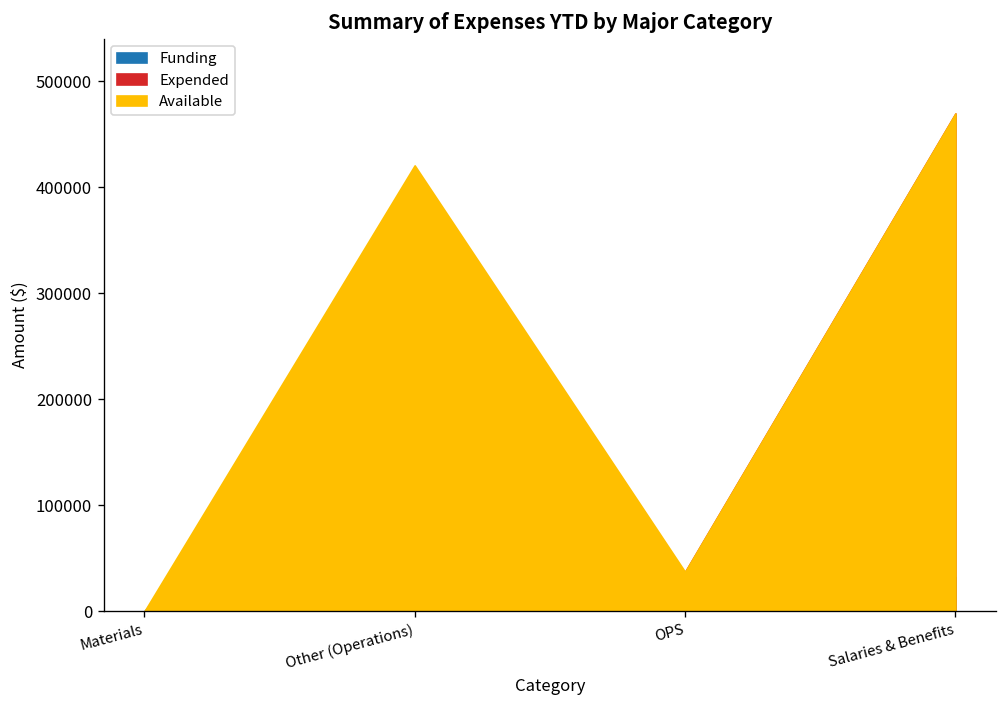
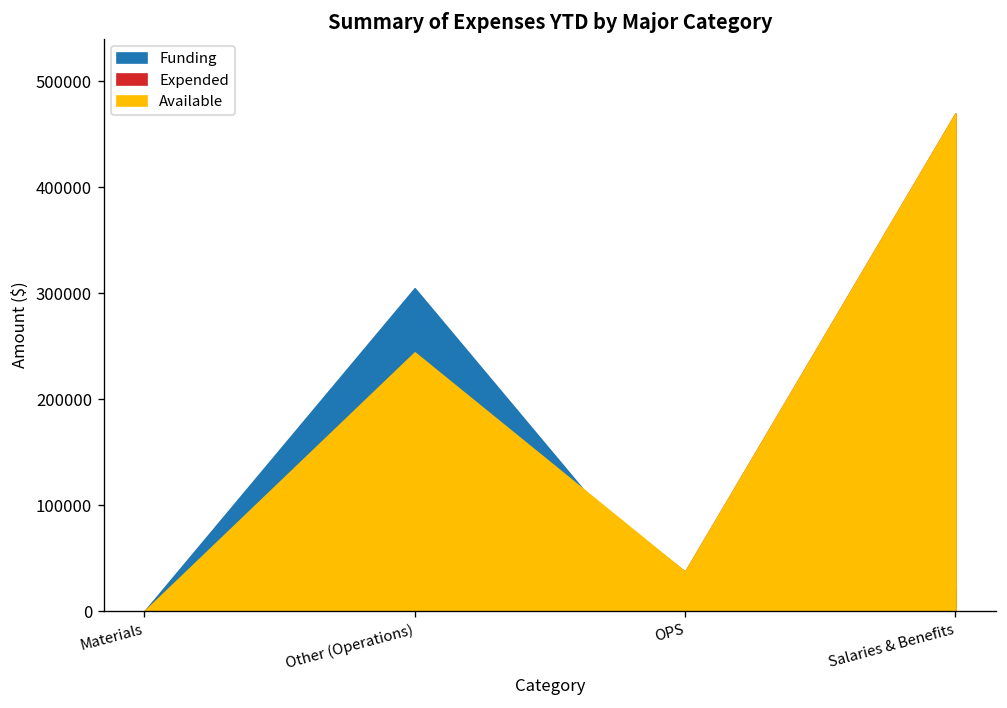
Funding, Other (Operations): 320000 -> 300000
Available, Other (Operations): 420000 -> 240000
Funding, Salaries & Benefits: 30000 -> 20000
